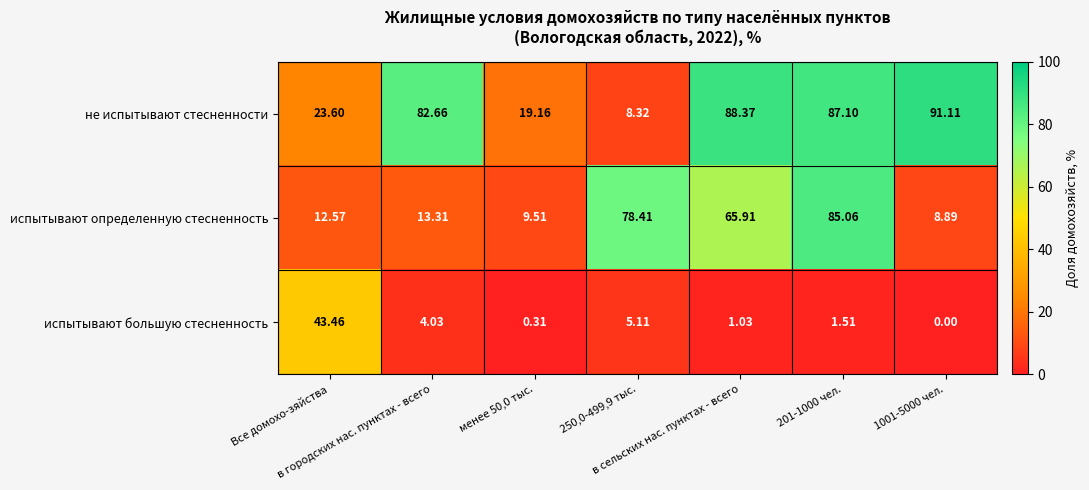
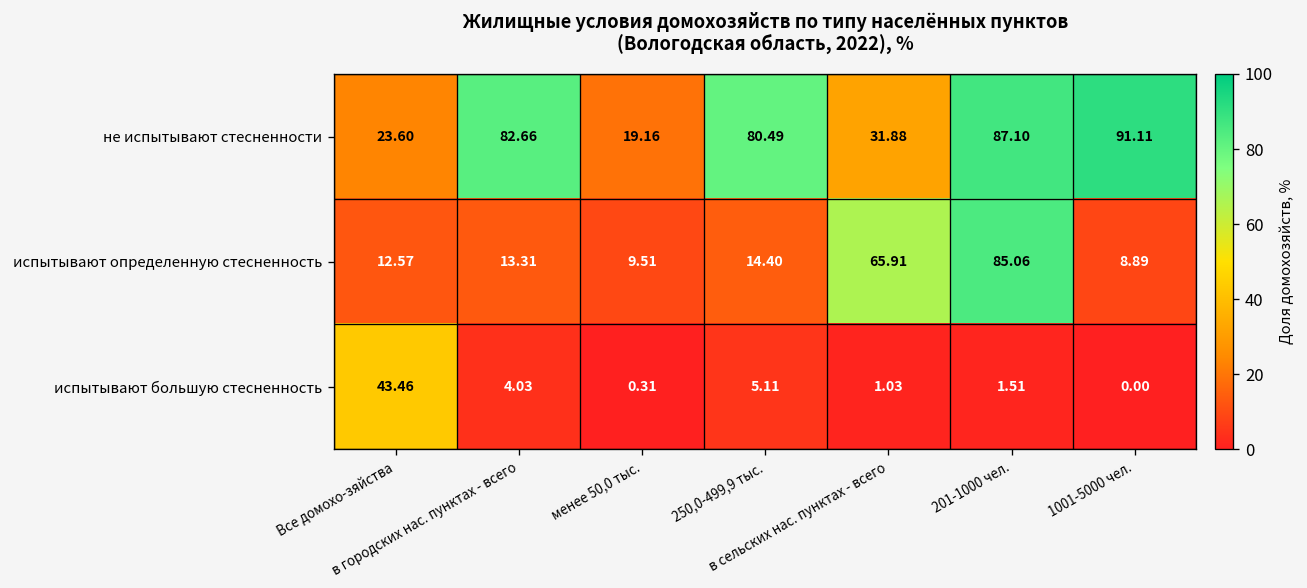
не испытывают стесненности, 250,0-499,9 тыс.: 8.32 -> 80.49
не испытывают стесненности, в сельских нас. пунктах - всего: 88.37 -> 31.88
испытывают определенную стесненность, 250,0-499,9 тыс.: 78.41 -> 14.40
